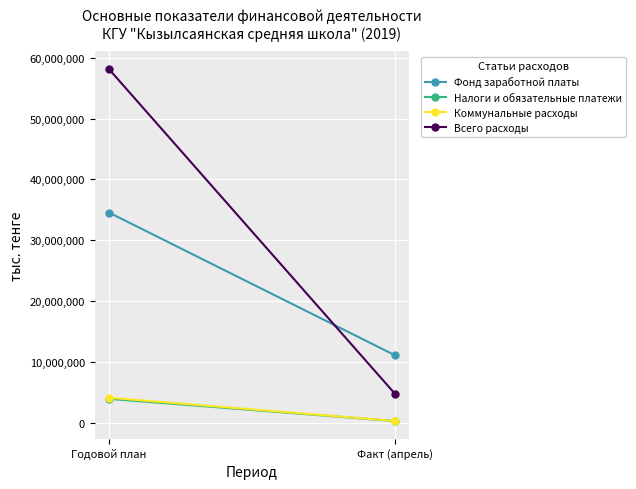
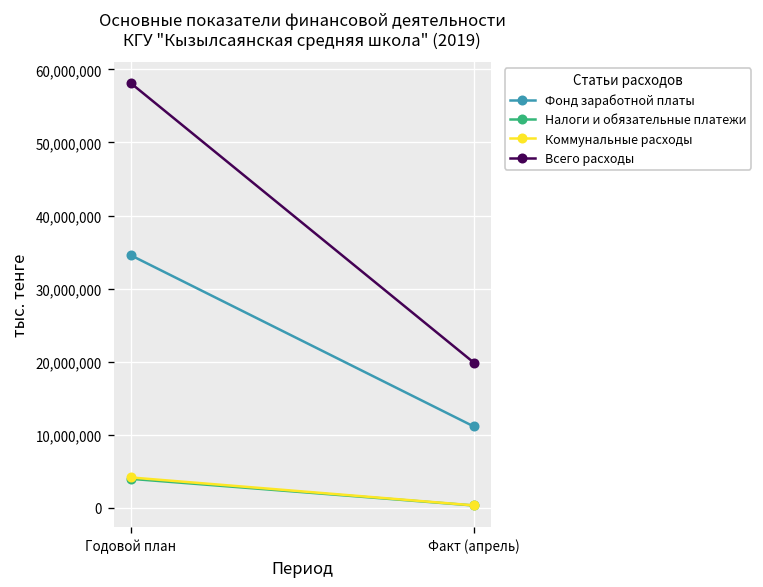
Всего расходы, Факт (апрель): 5,000,000 -> 20,000,000
